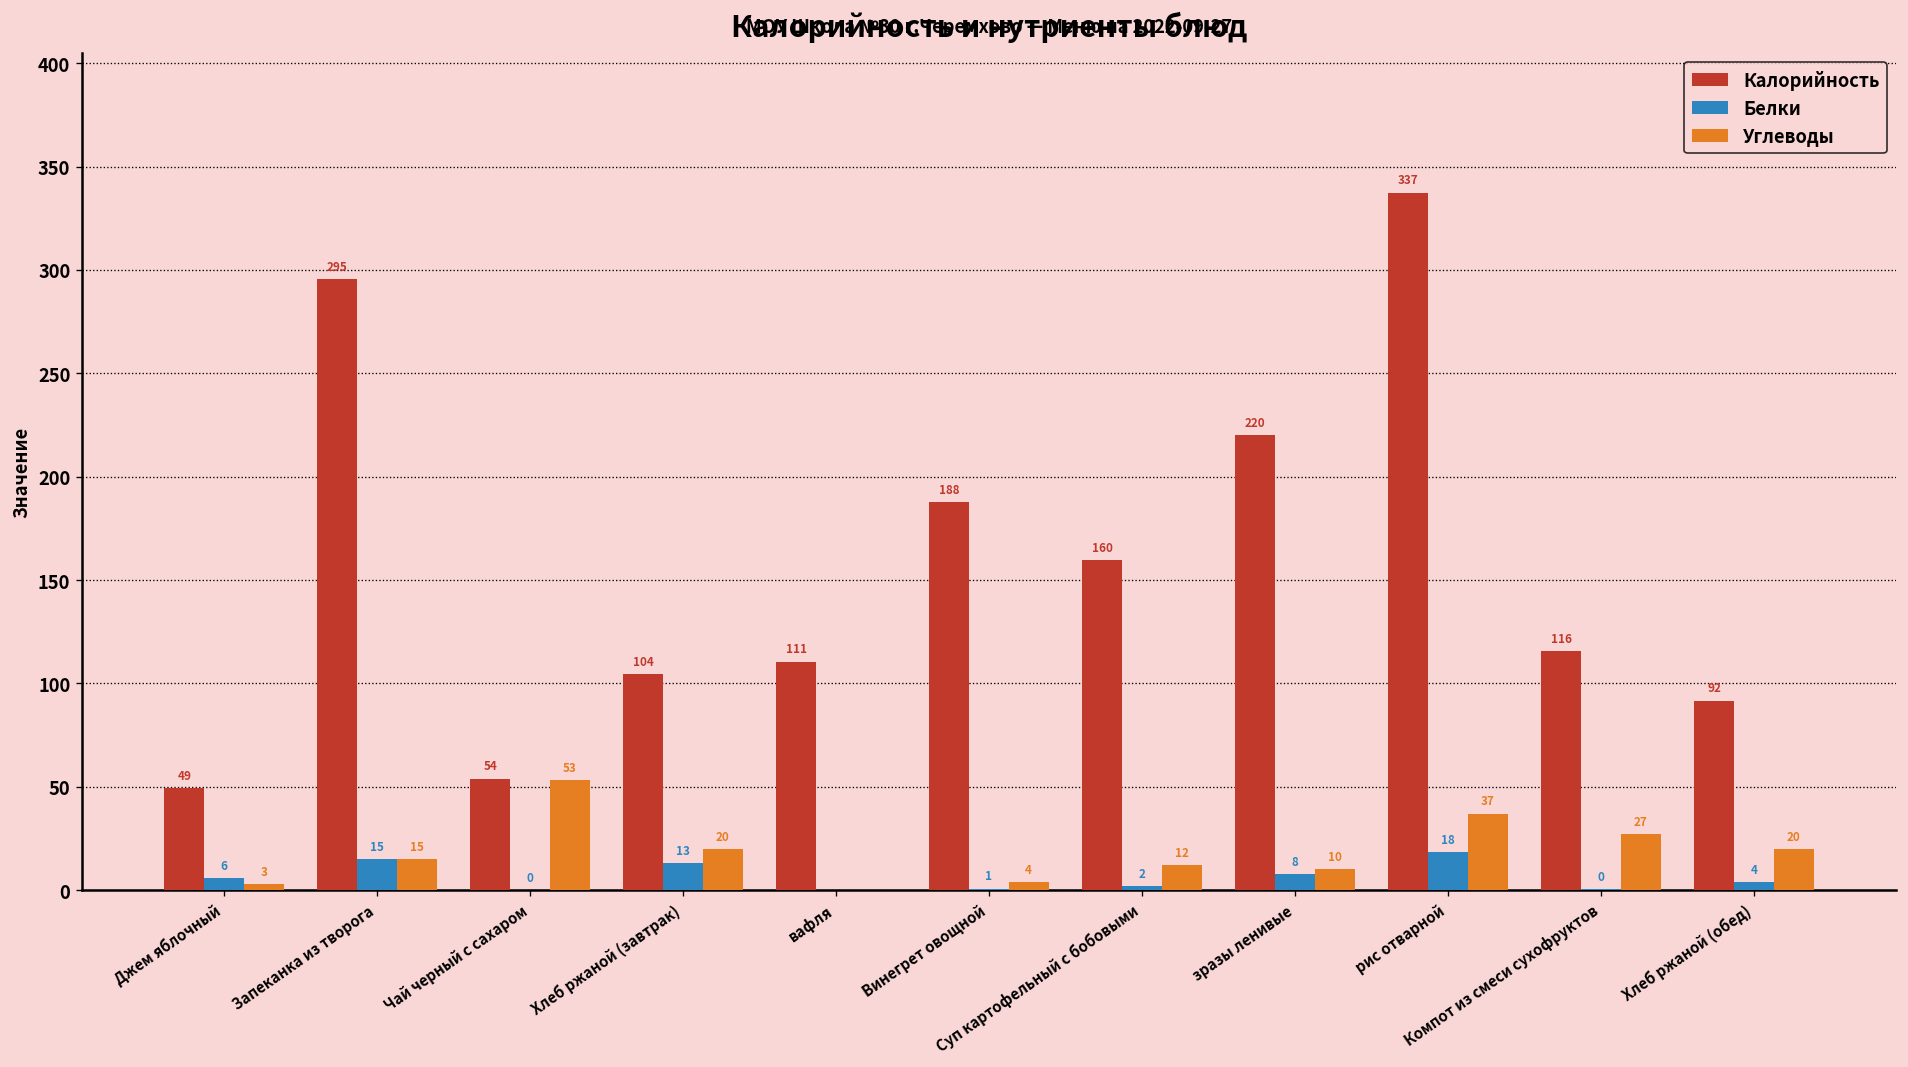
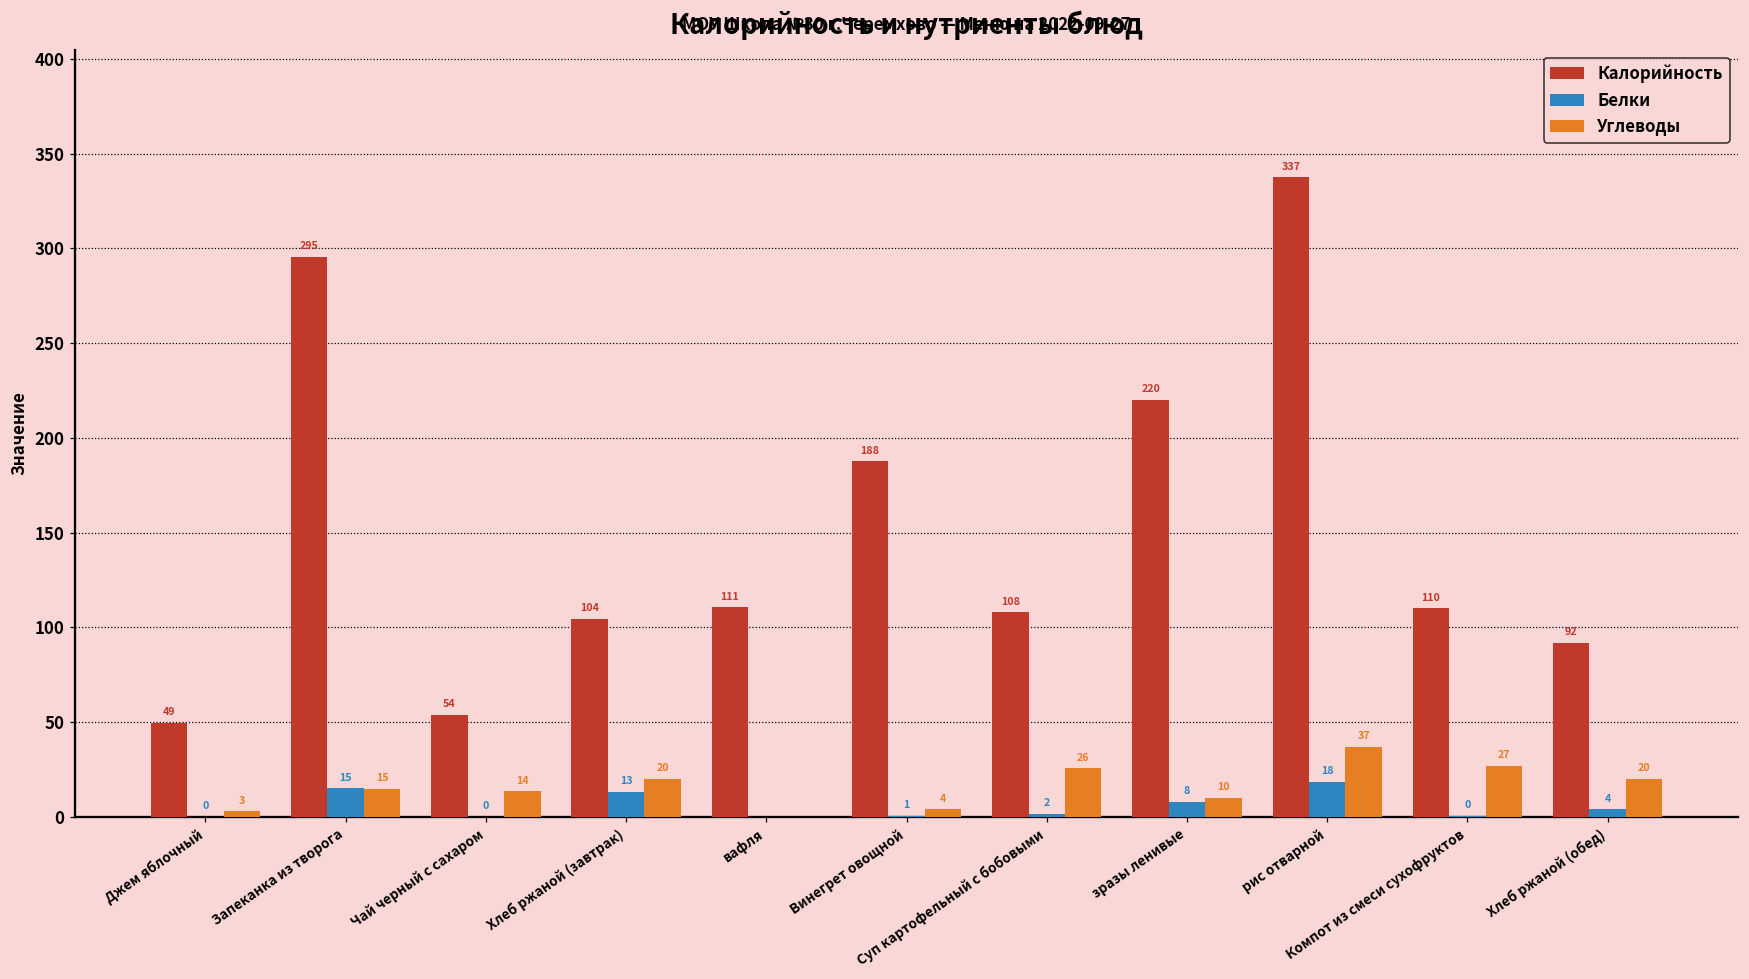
Белки, Джем яблочный: 6 -> 0
Углеводы, Чай черный с сахаром: 53 -> 14
Калорийность, Суп картофельный с бобовыми: 160 -> 108
Углеводы, Суп картофельный с бобовыми: 12 -> 26
Калорийность, Компот из смеси сухофруктов: 116 -> 110
